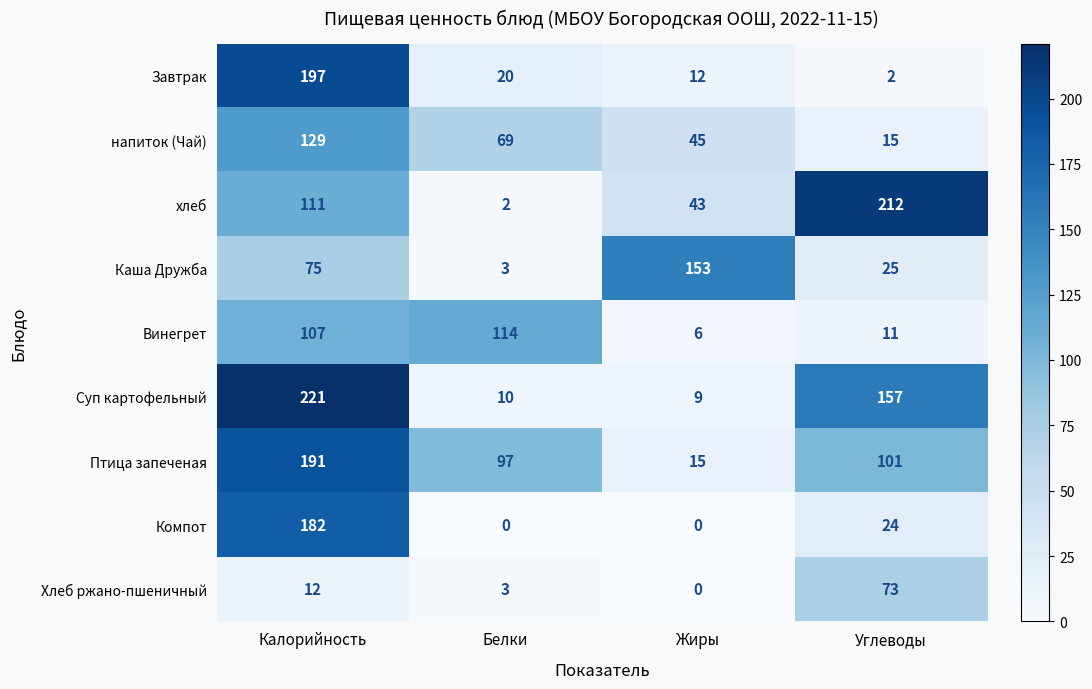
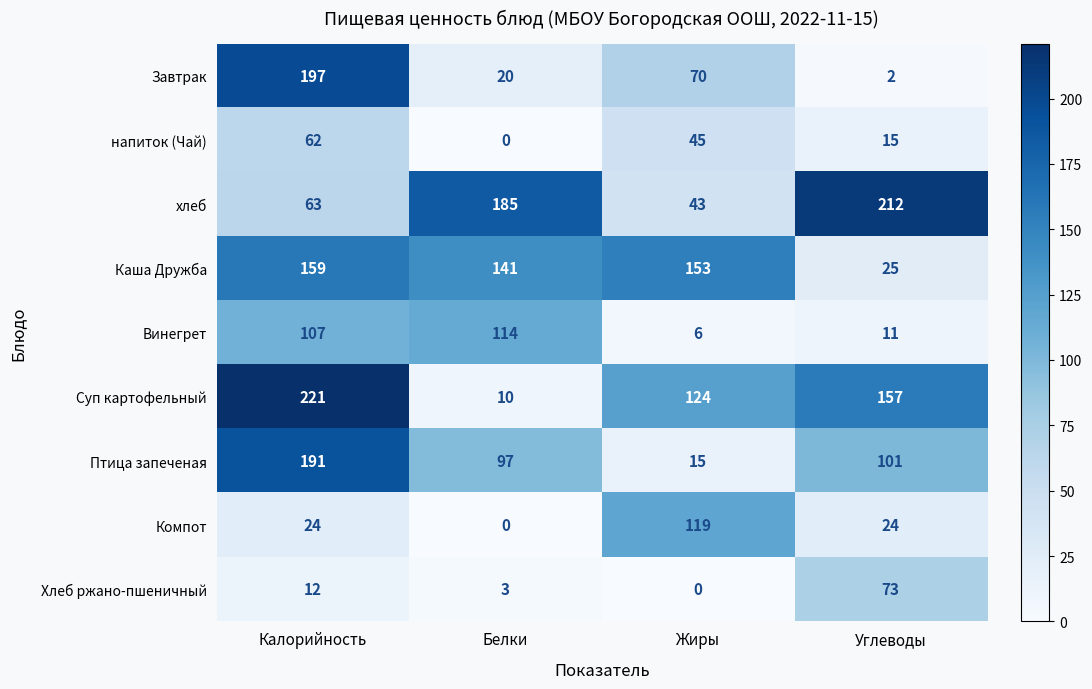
Завтрак, Жиры: 12 -> 70
напиток (Чай), Калорийность: 129 -> 62
напиток (Чай), Белки: 69 -> 0
хлеб, Калорийность: 111 -> 63
хлеб, Белки: 2 -> 185
Каша Дружба, Калорийность: 75 -> 159
Каша Дружба, Белки: 3 -> 141
Суп картофельный, Жиры: 9 -> 124
Компот, Калорийность: 182 -> 24
Компот, Жиры: 0 -> 119
